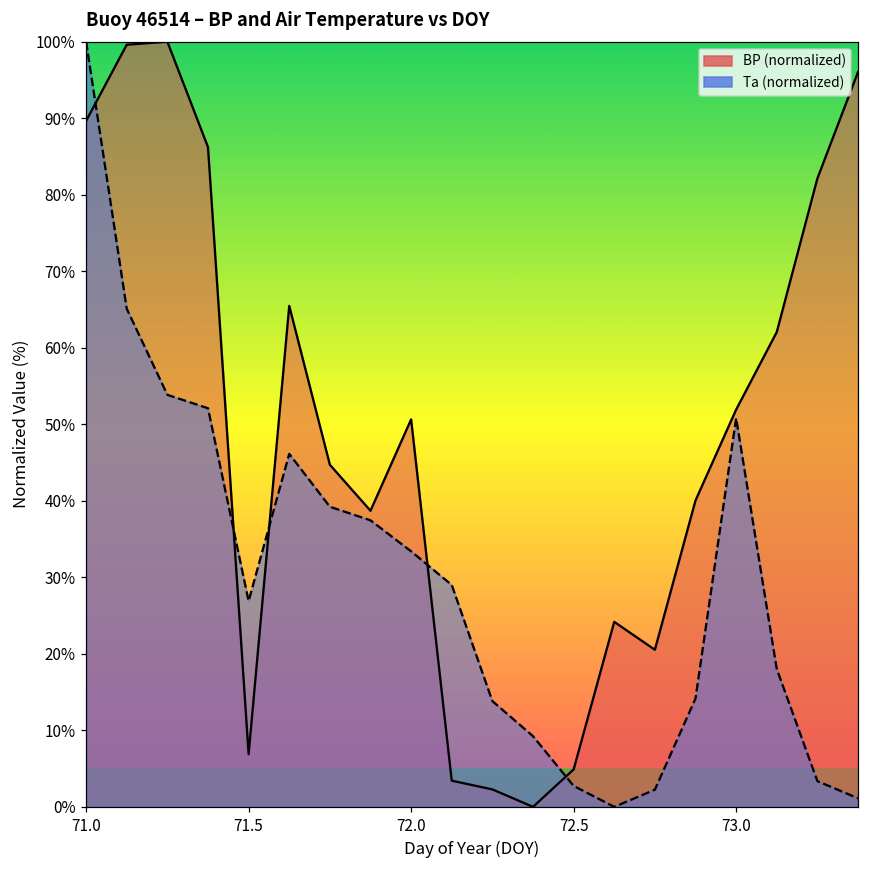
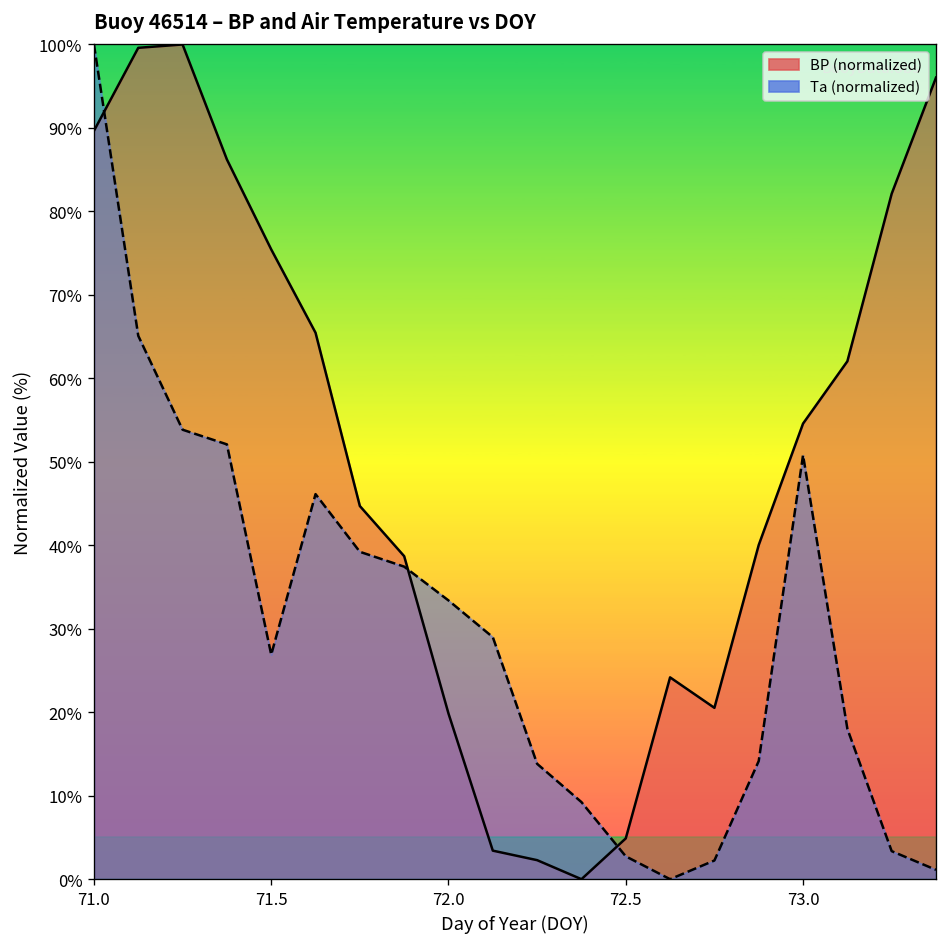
BP (normalized), 71.5: 7% -> 75%
BP (normalized), 72.0: 51% -> 20%
BP (normalized), 73.0: 52% -> 55%
